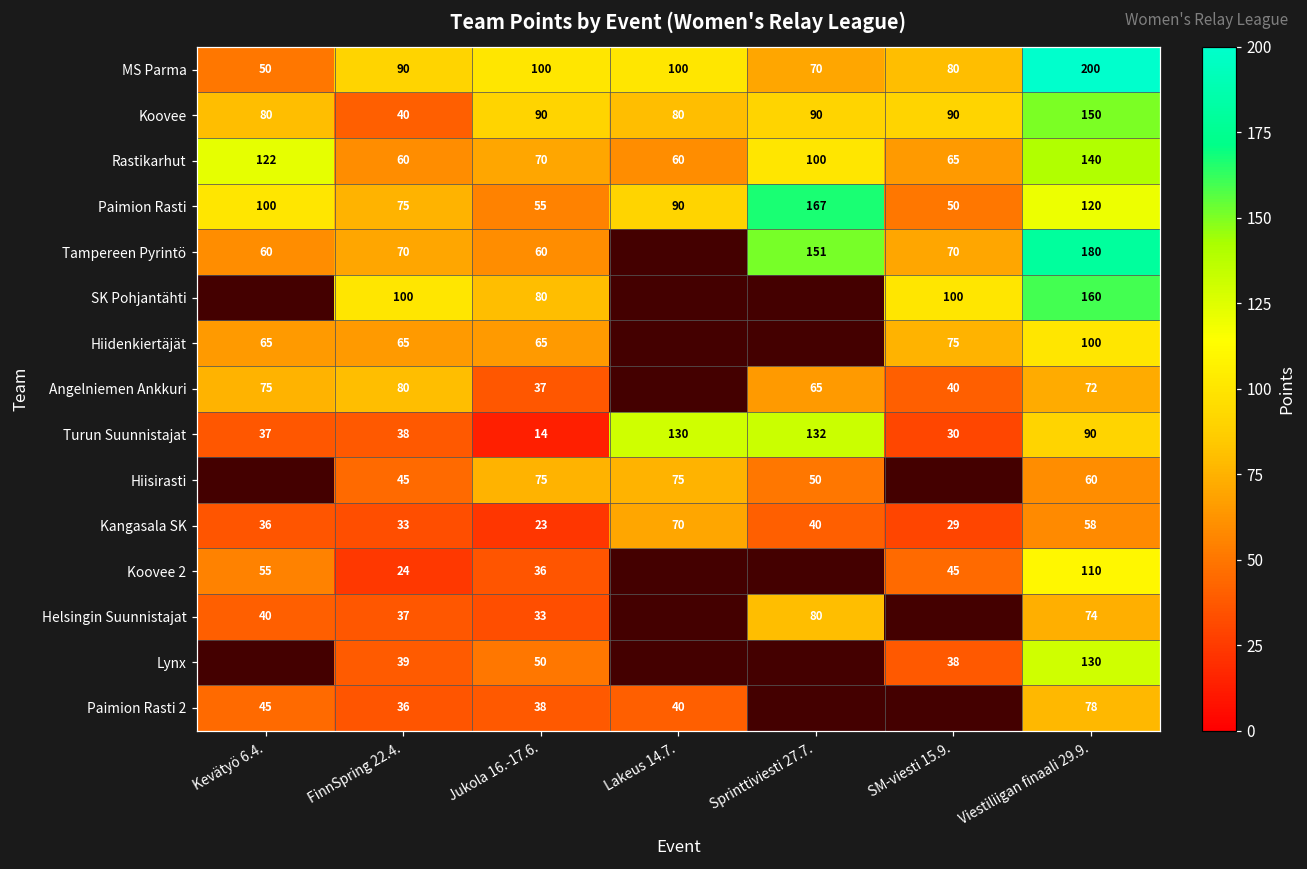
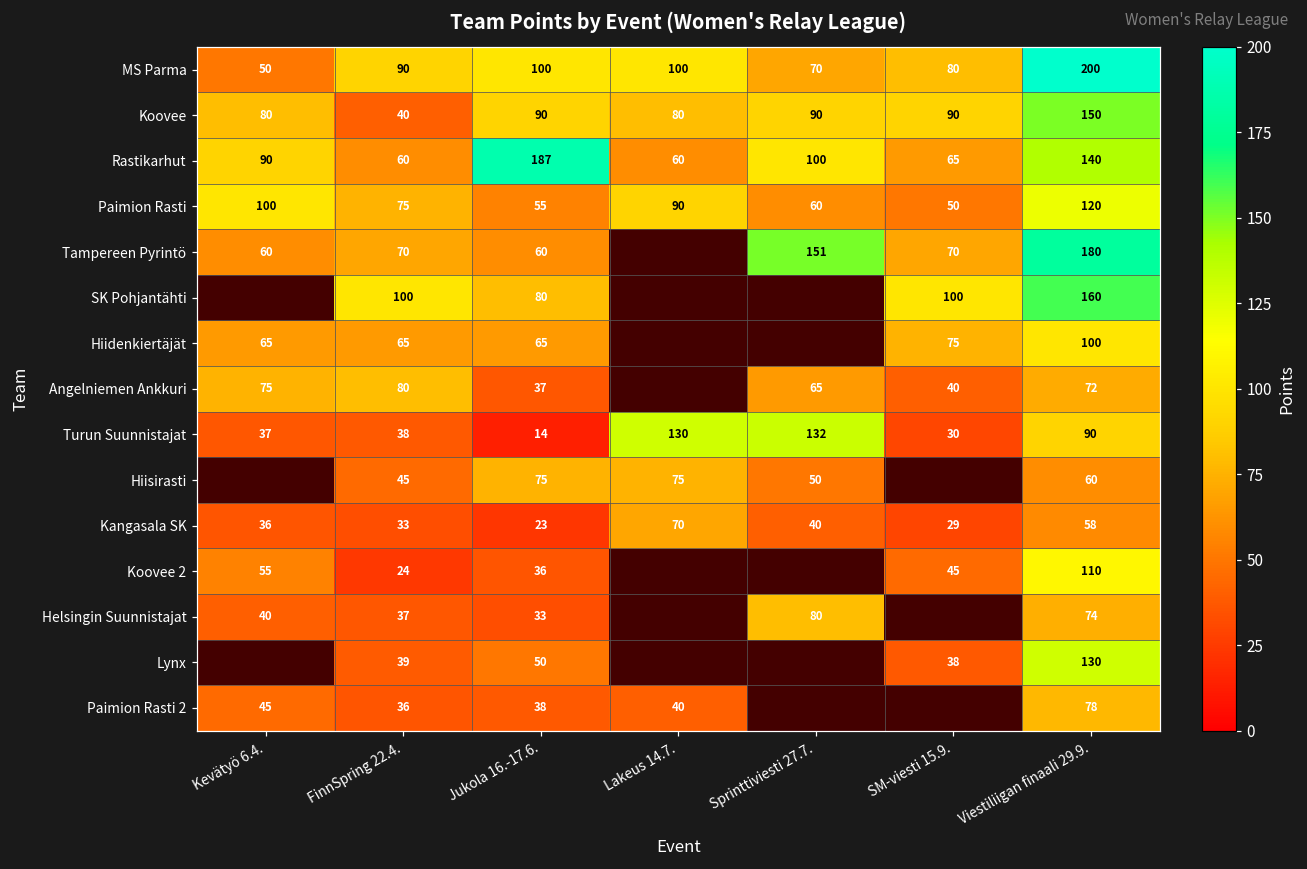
Rastikarhut, Kevätyö 6.4.: 122 -> 90
Rastikarhut, Jukola 16.-17.6.: 70 -> 187
Paimion Rasti, Sprinttiviesti 27.7.: 167 -> 60
